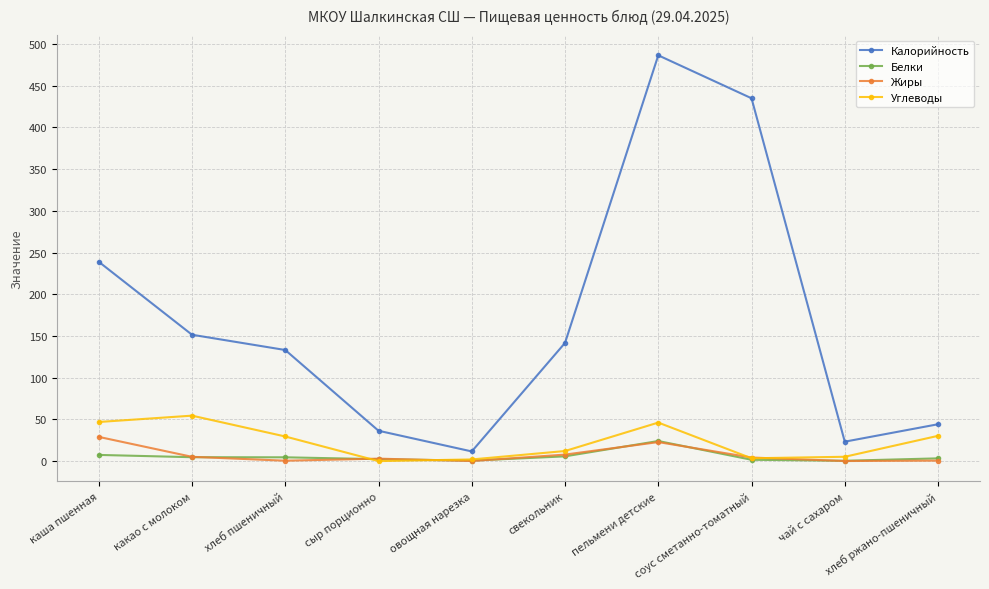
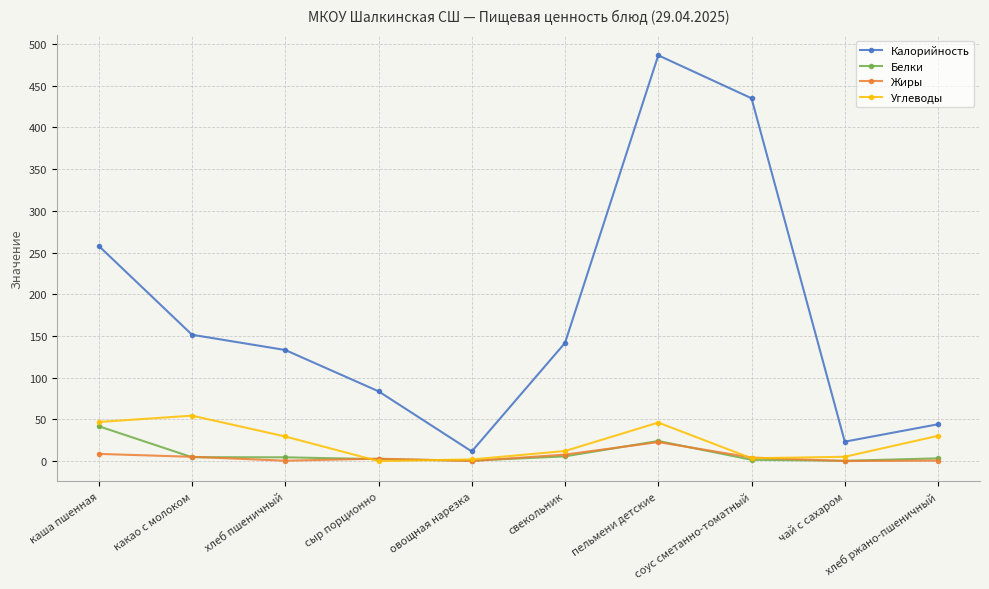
Калорийность, каша пшенная: 240 -> 260
Белки, каша пшенная: 10 -> 40
Жиры, каша пшенная: 30 -> 10
Калорийность, сыр порционно: 40 -> 80
